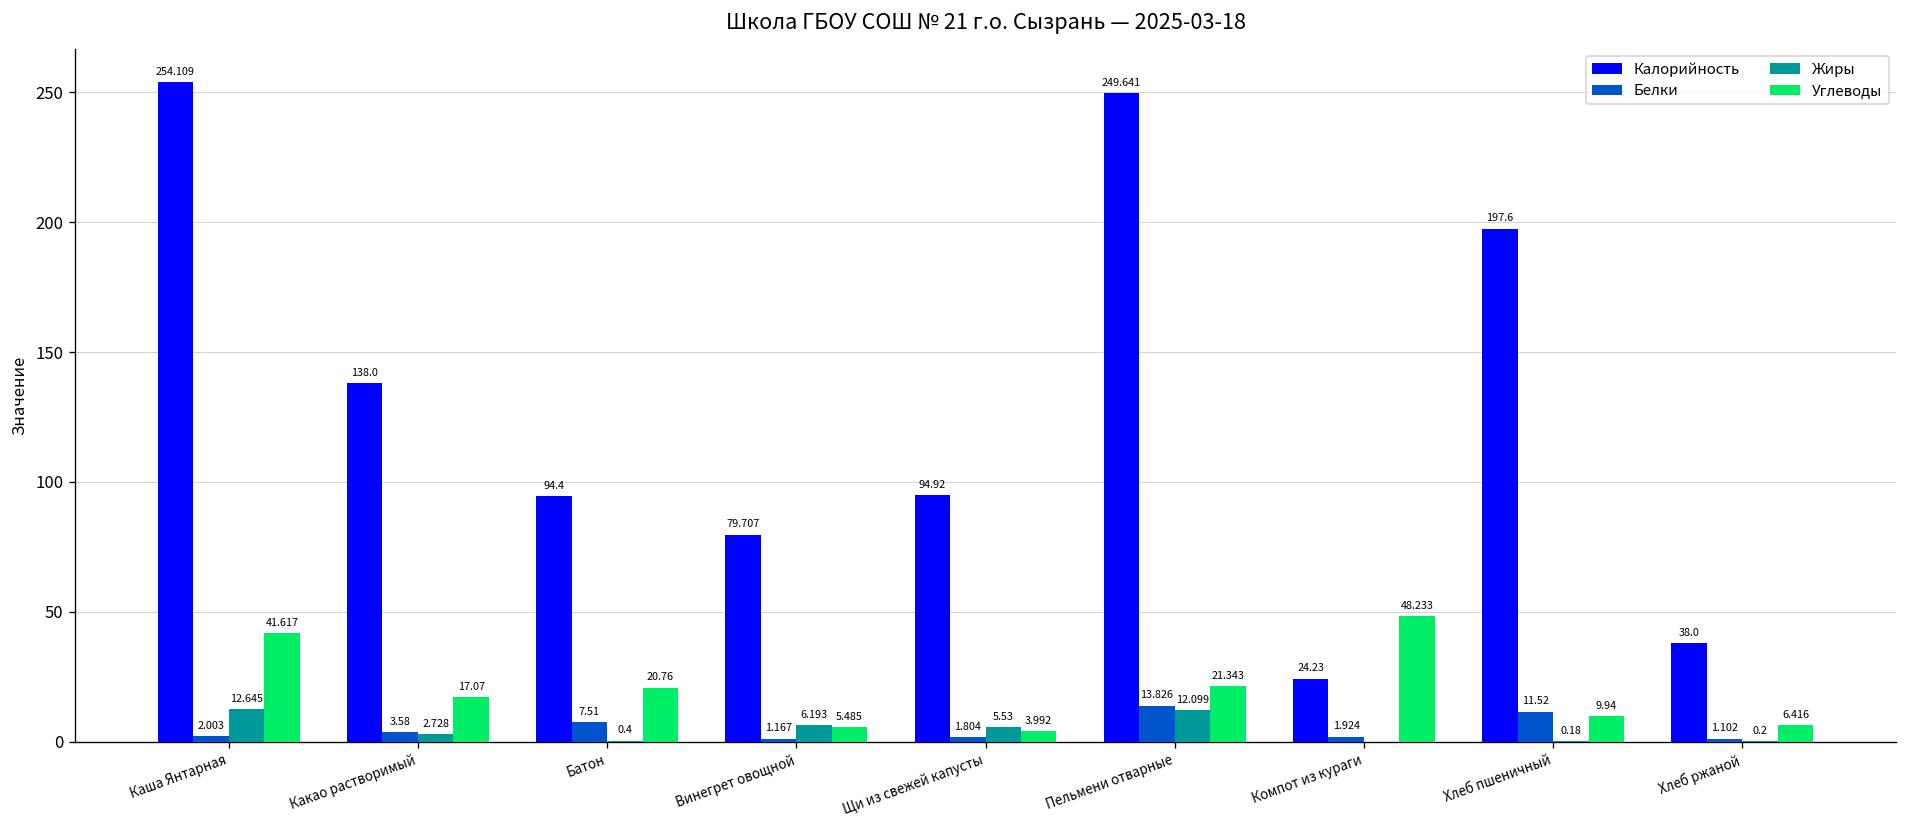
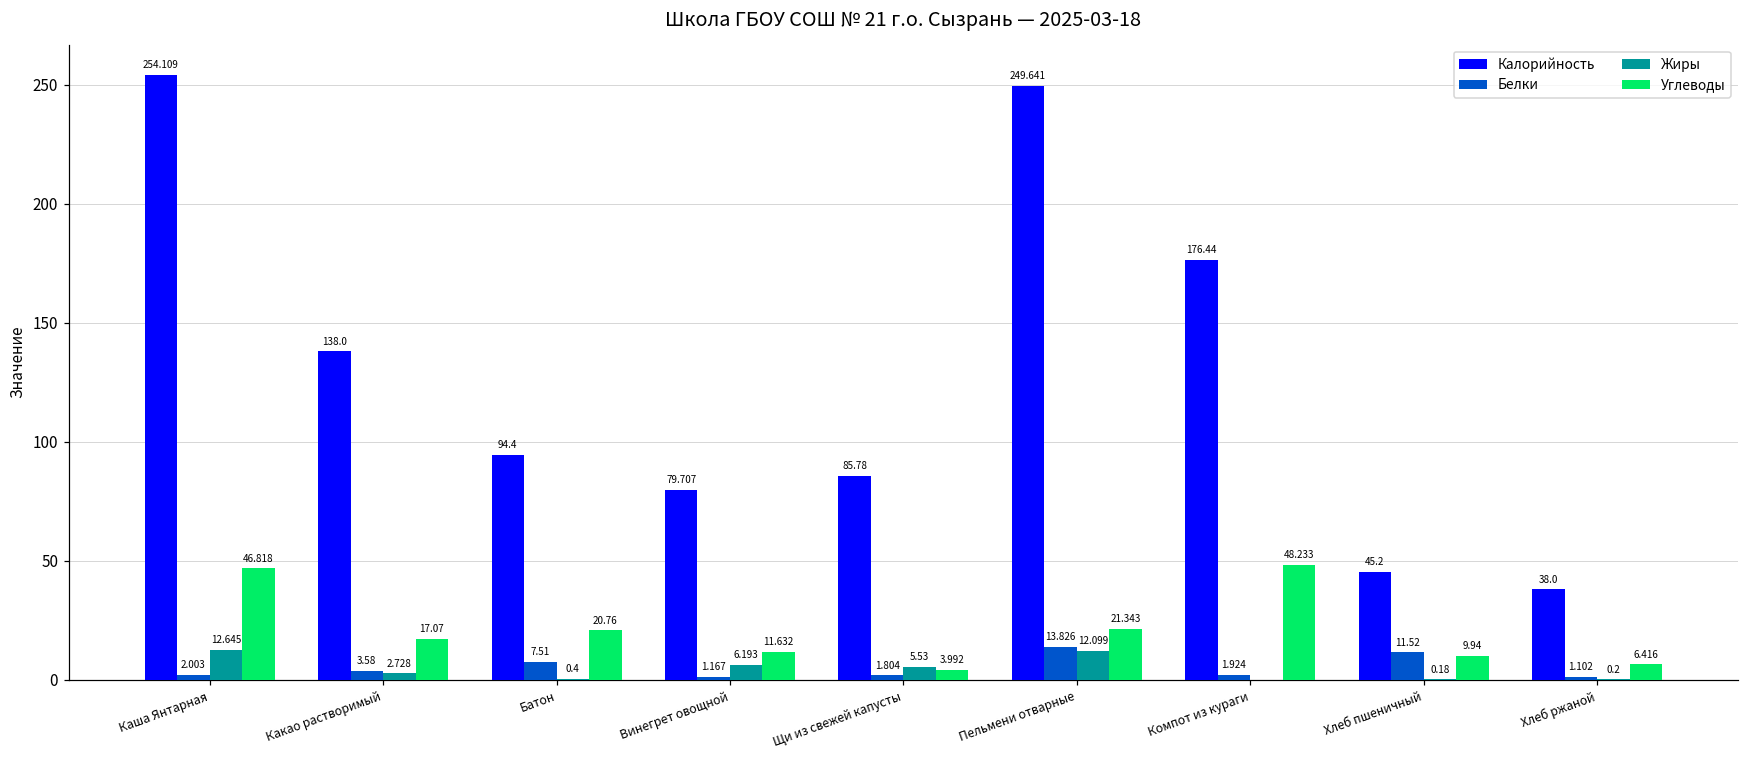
Углеводы, Каша Янтарная: 41.617 -> 46.818
Углеводы, Винегрет овощной: 5.485 -> 11.632
Калорийность, Щи из свежей капусты: 94.92 -> 85.78
Калорийность, Компот из кураги: 24.23 -> 176.44
Калорийность, Хлеб пшеничный: 197.6 -> 45.2
